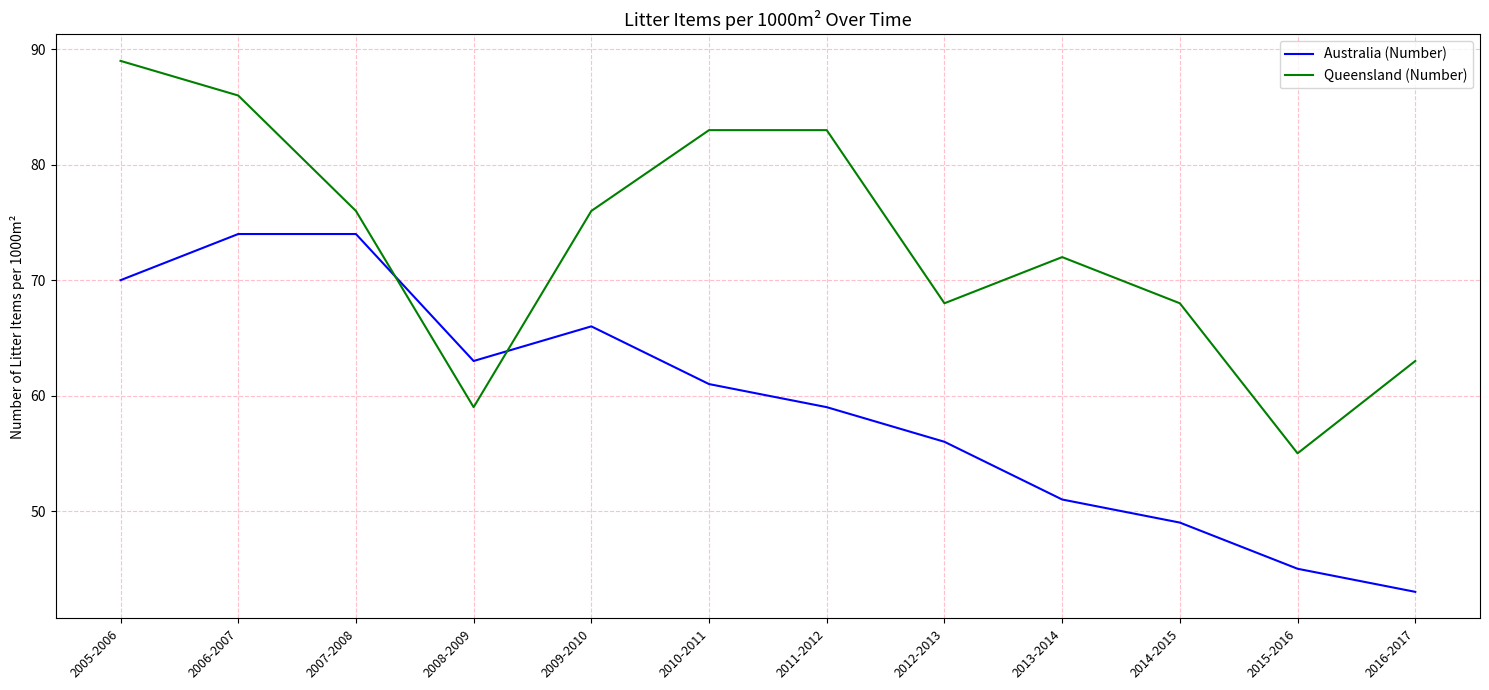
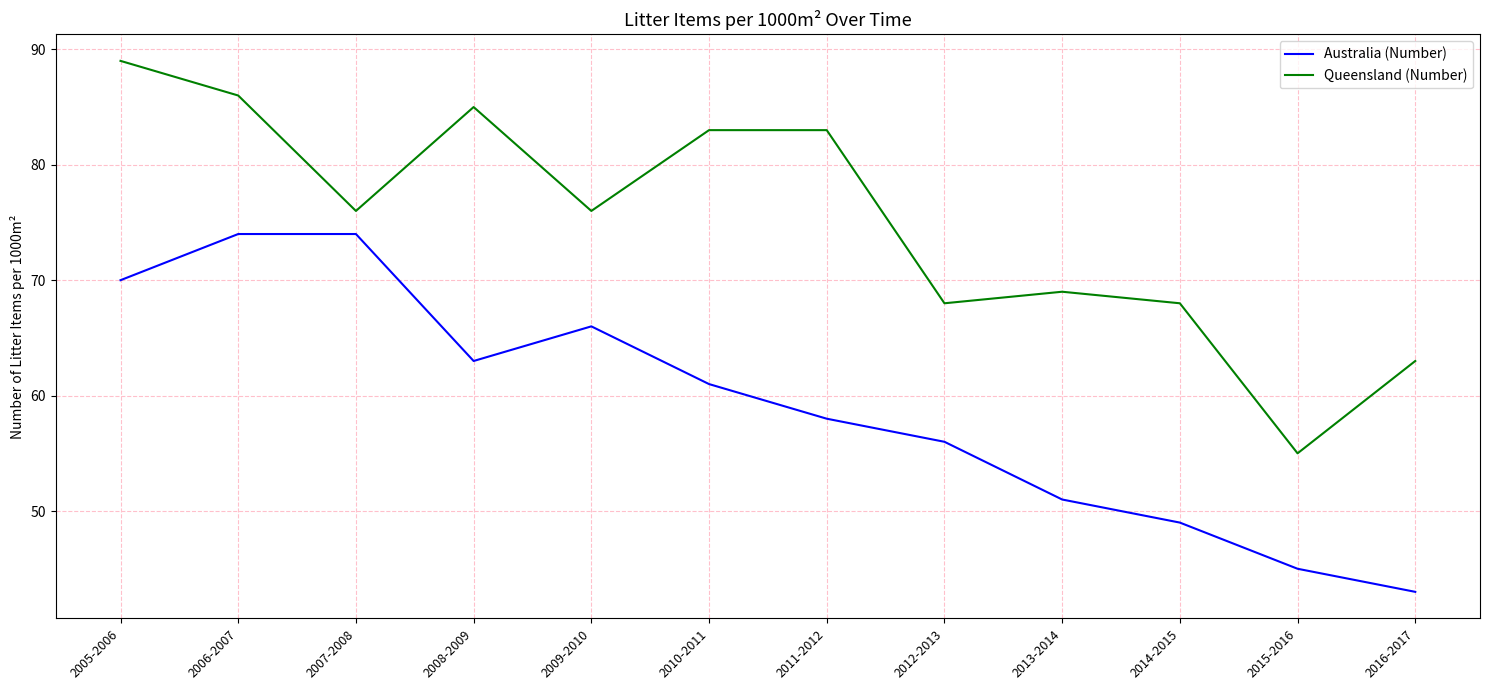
Queensland (Number), 2008-2009: 59 -> 85
Australia (Number), 2011-2012: 59 -> 58
Queensland (Number), 2013-2014: 72 -> 69
